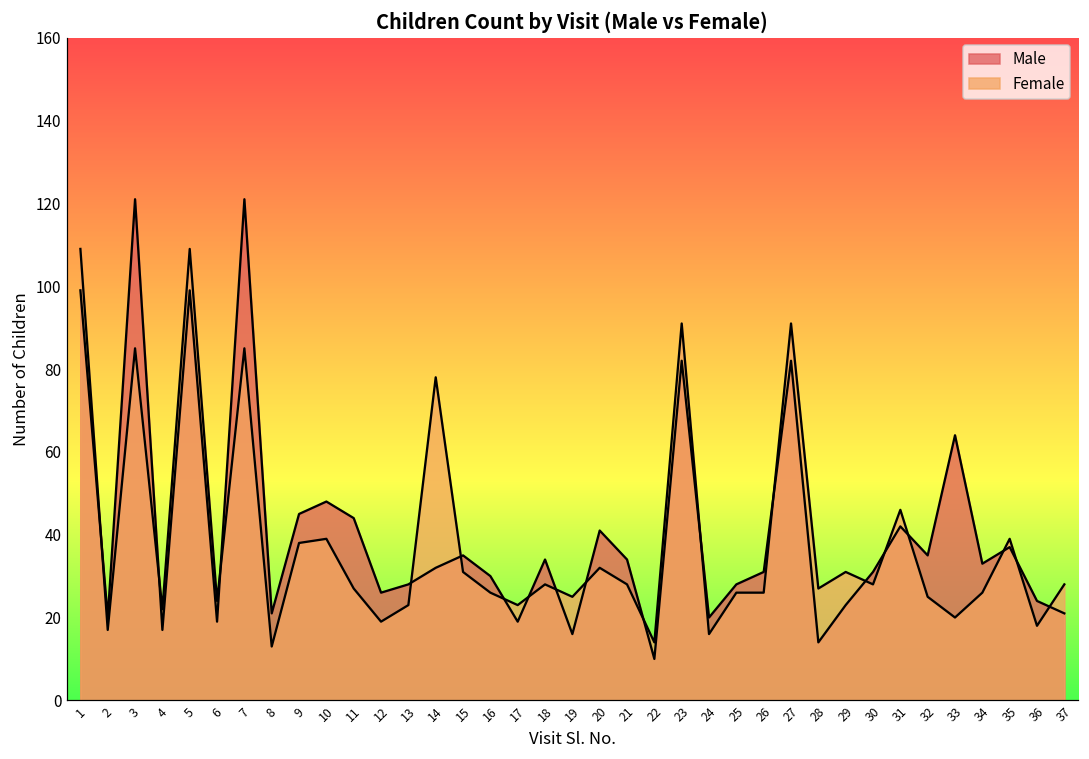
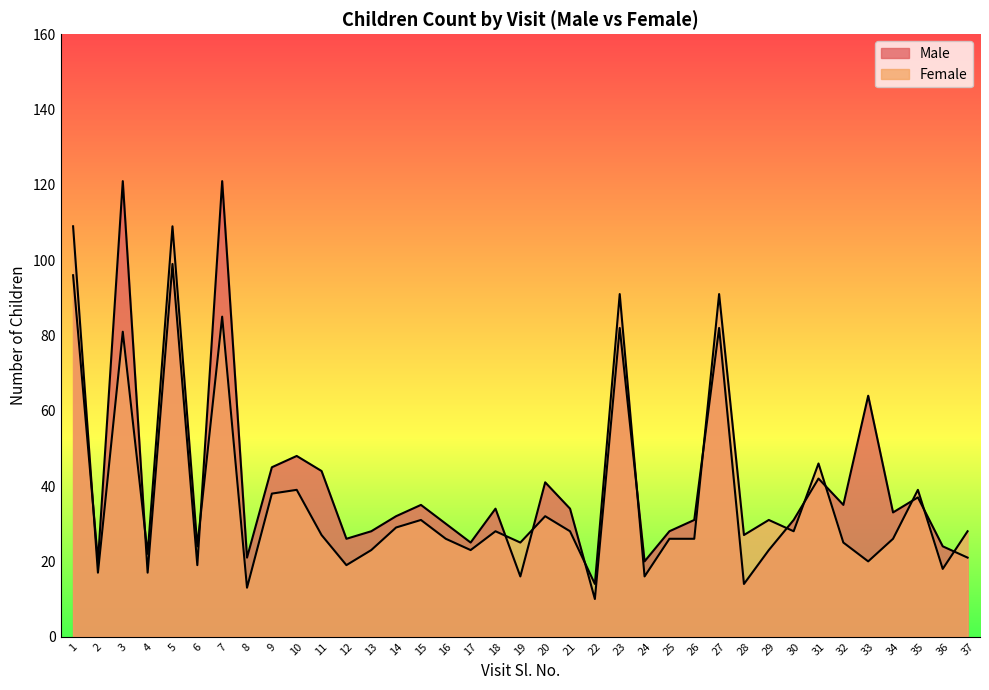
Male, 1: 99 -> 96
Female, 3: 85 -> 81
Female, 14: 78 -> 29
Male, 17: 19 -> 25
